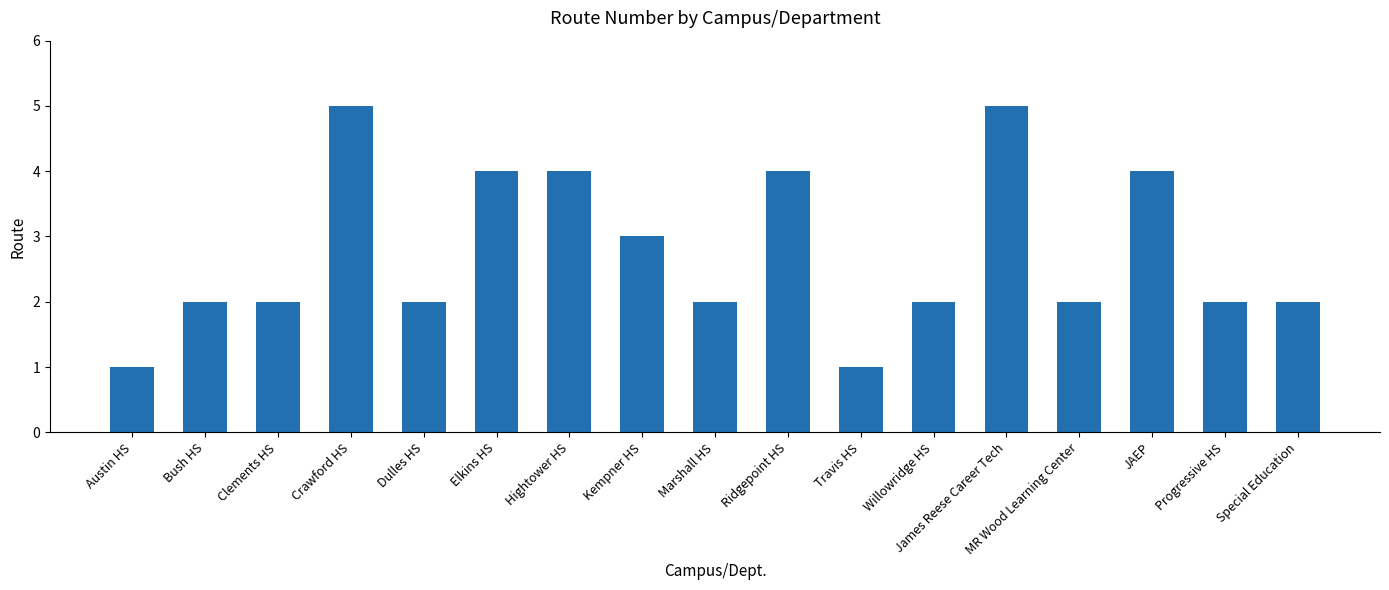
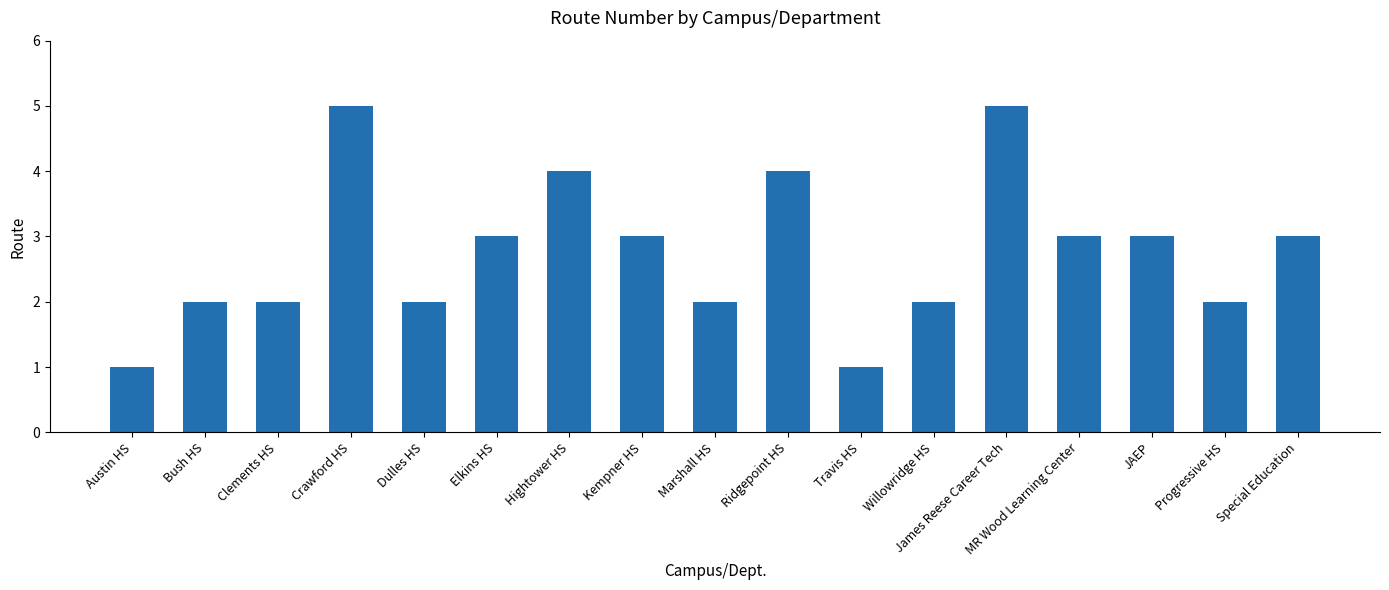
Elkins HS: 4 -> 3
MR Wood Learning Center: 2 -> 3
JAEP: 4 -> 3
Special Education: 2 -> 3
